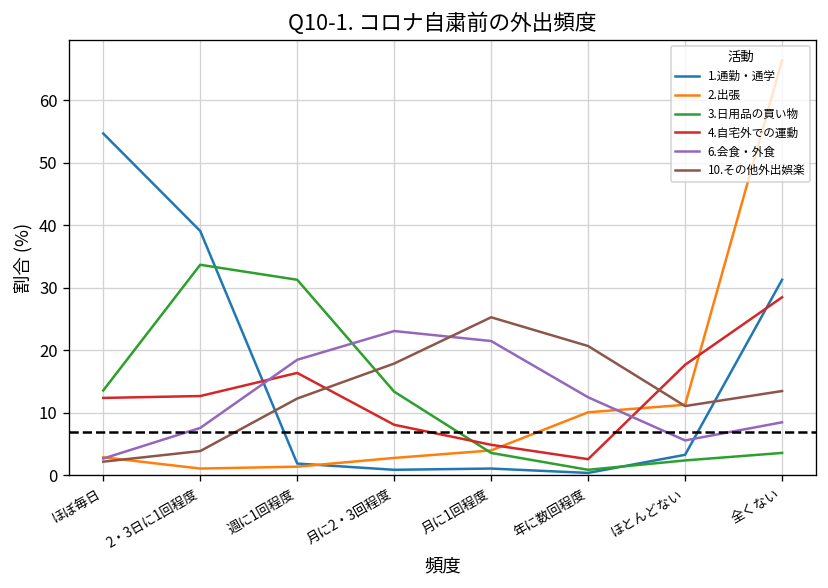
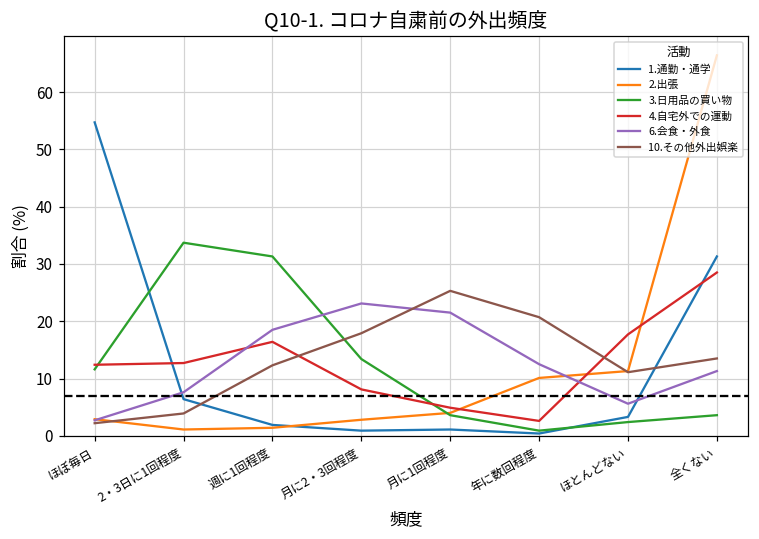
3.日用品の買い物, ほぼ毎日: 14 -> 12
1.通勤・通学, 2・3日に1回程度: 39 -> 6
6.会食・外食, 全くない: 9 -> 11
